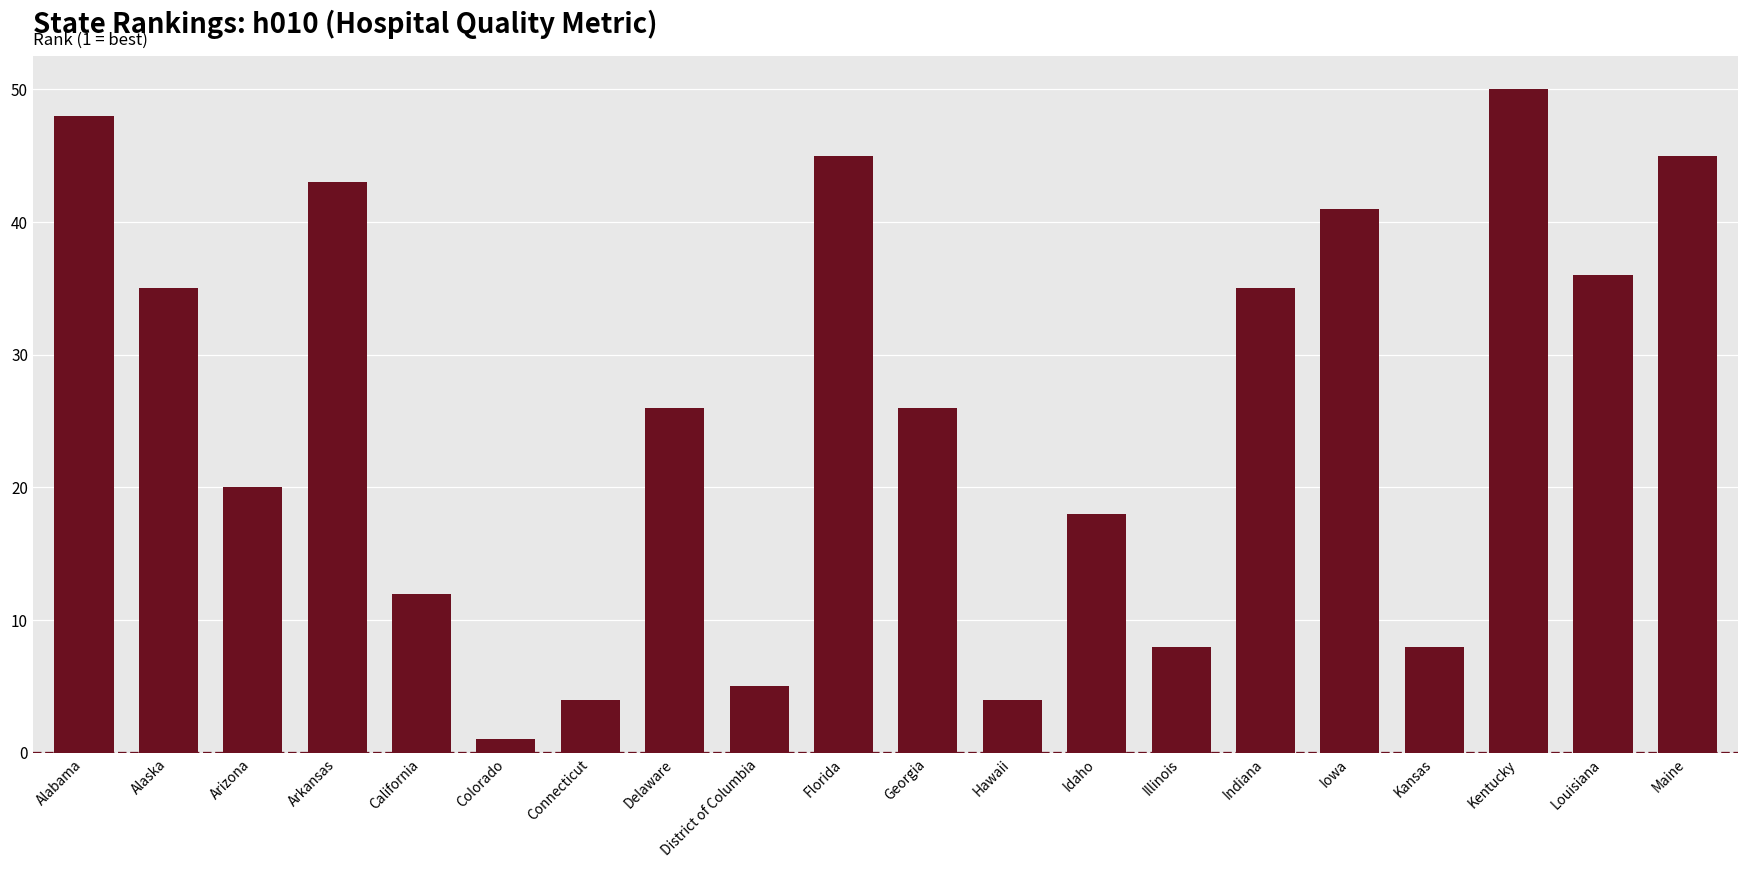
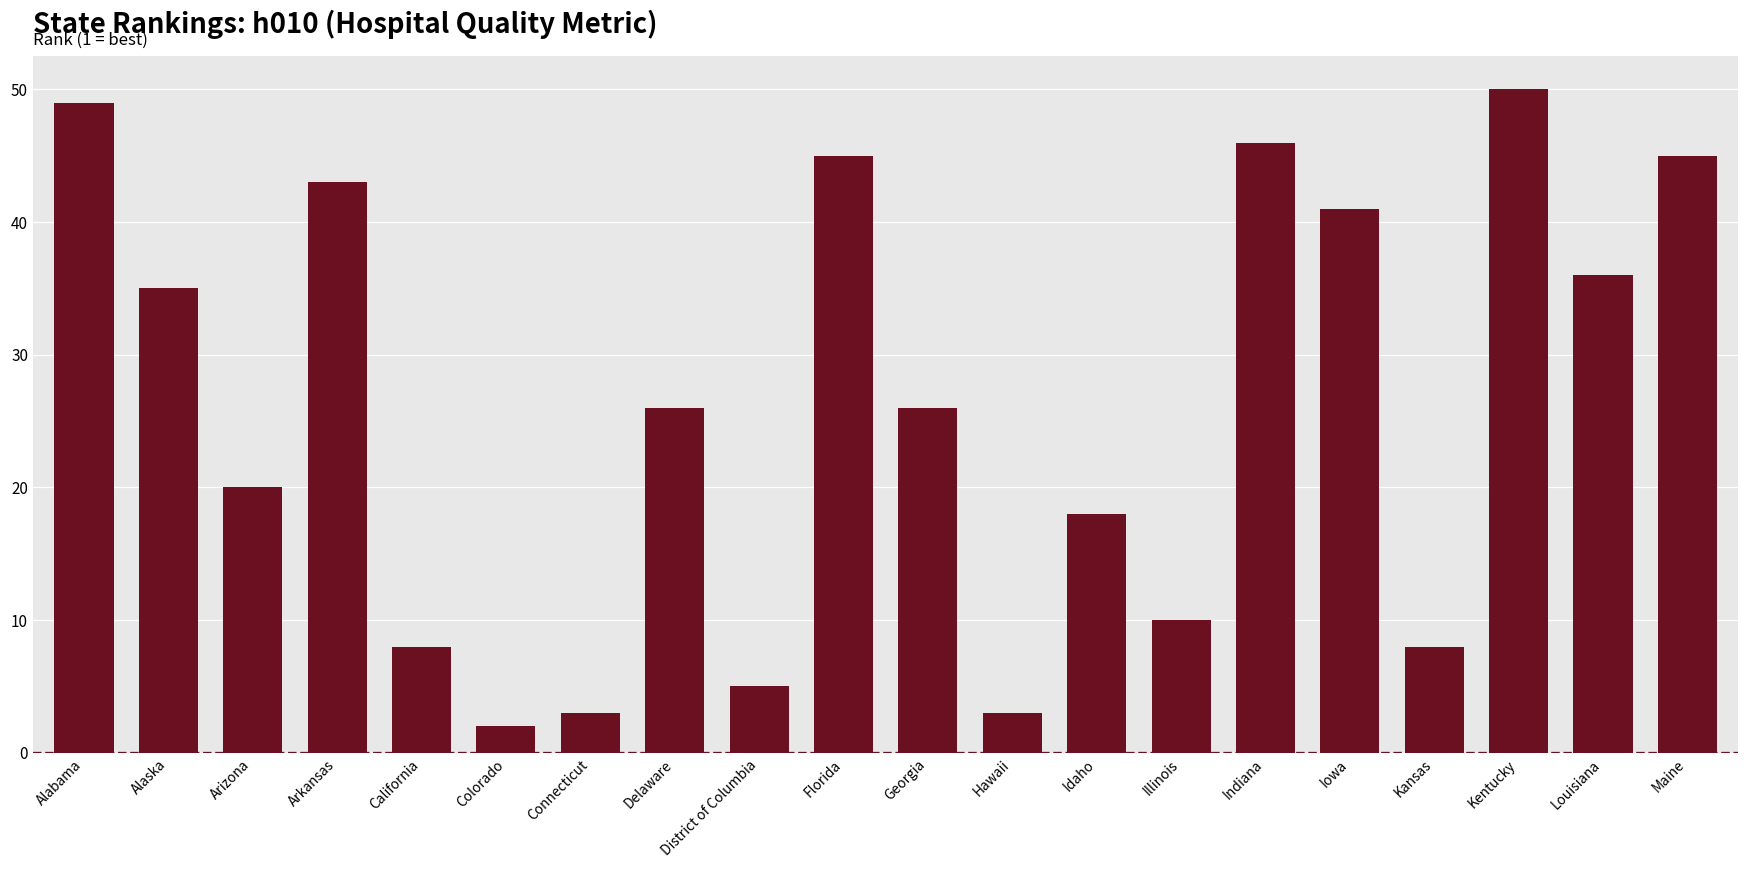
Alabama: 48 -> 49
California: 12 -> 8
Colorado: 1 -> 2
Connecticut: 4 -> 3
Hawaii: 4 -> 3
Illinois: 8 -> 10
Indiana: 35 -> 46
